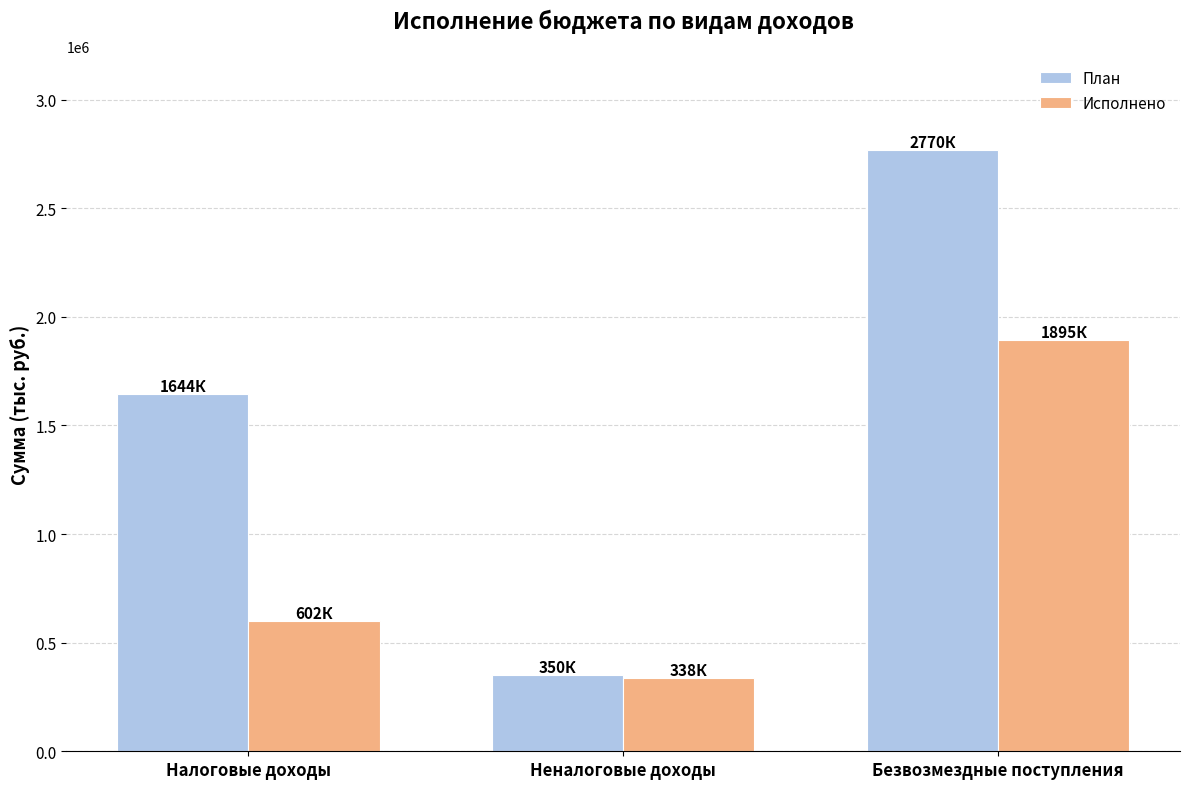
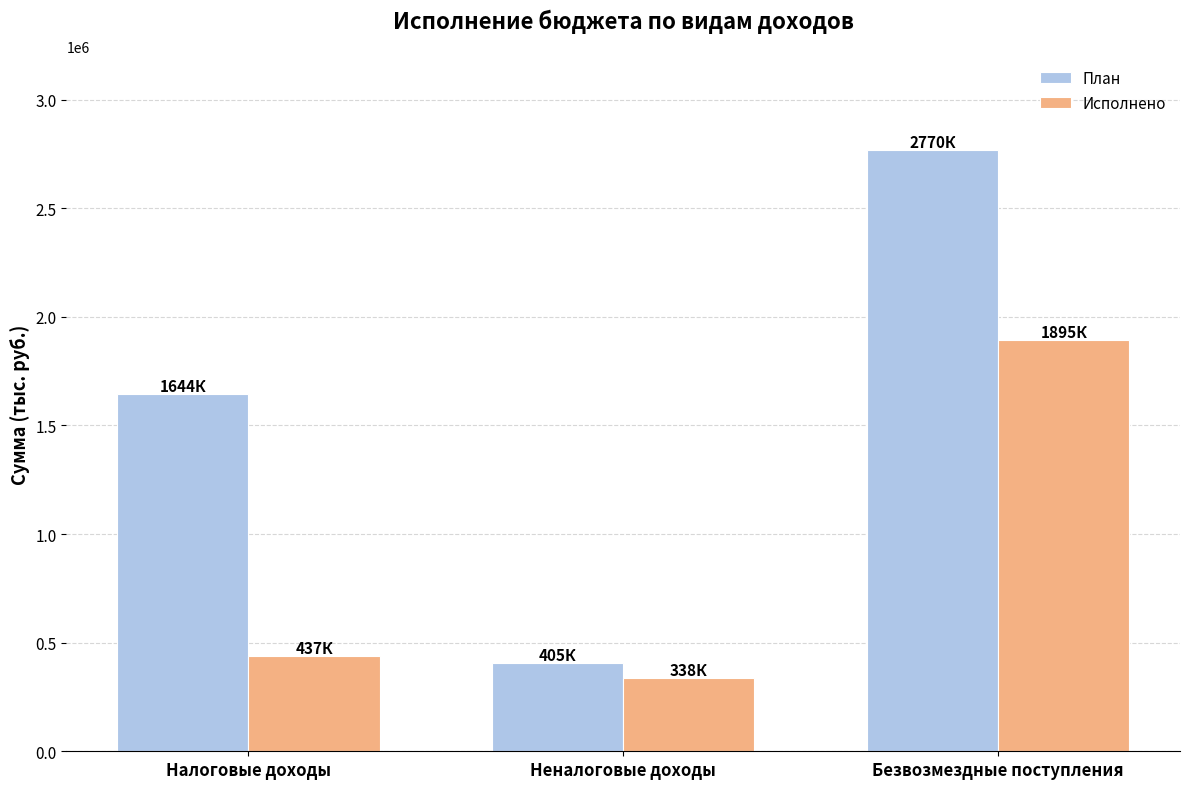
Исполнено, Налоговые доходы: 602К -> 437К
План, Неналоговые доходы: 350К -> 405К
